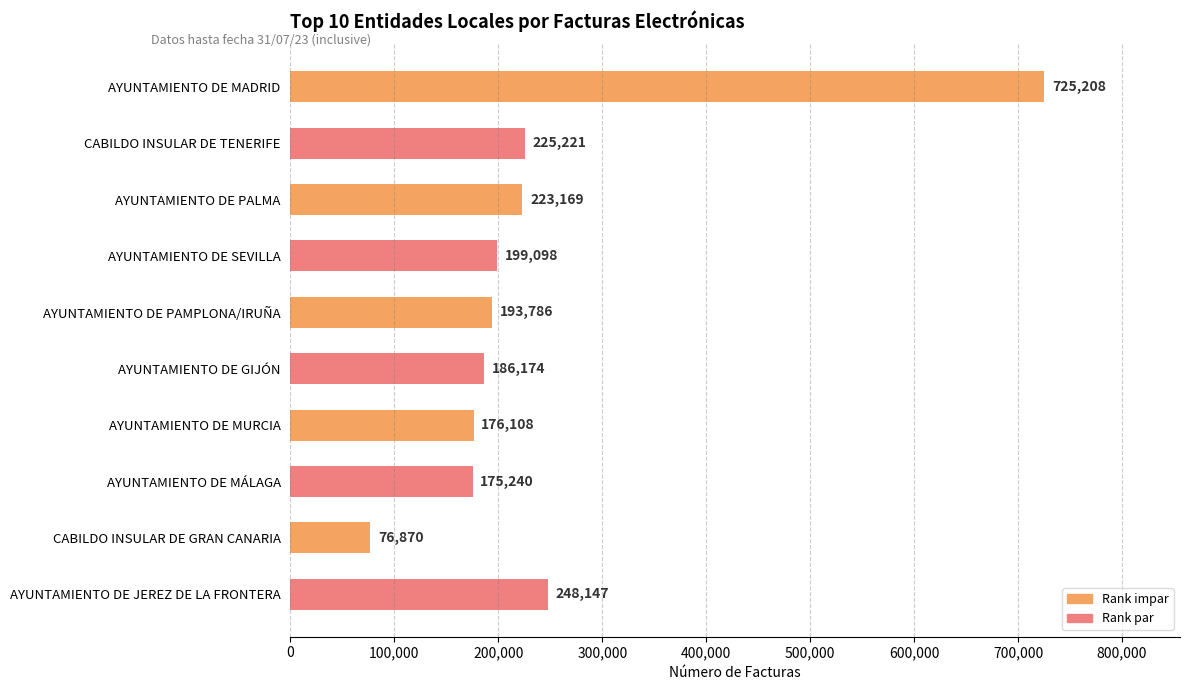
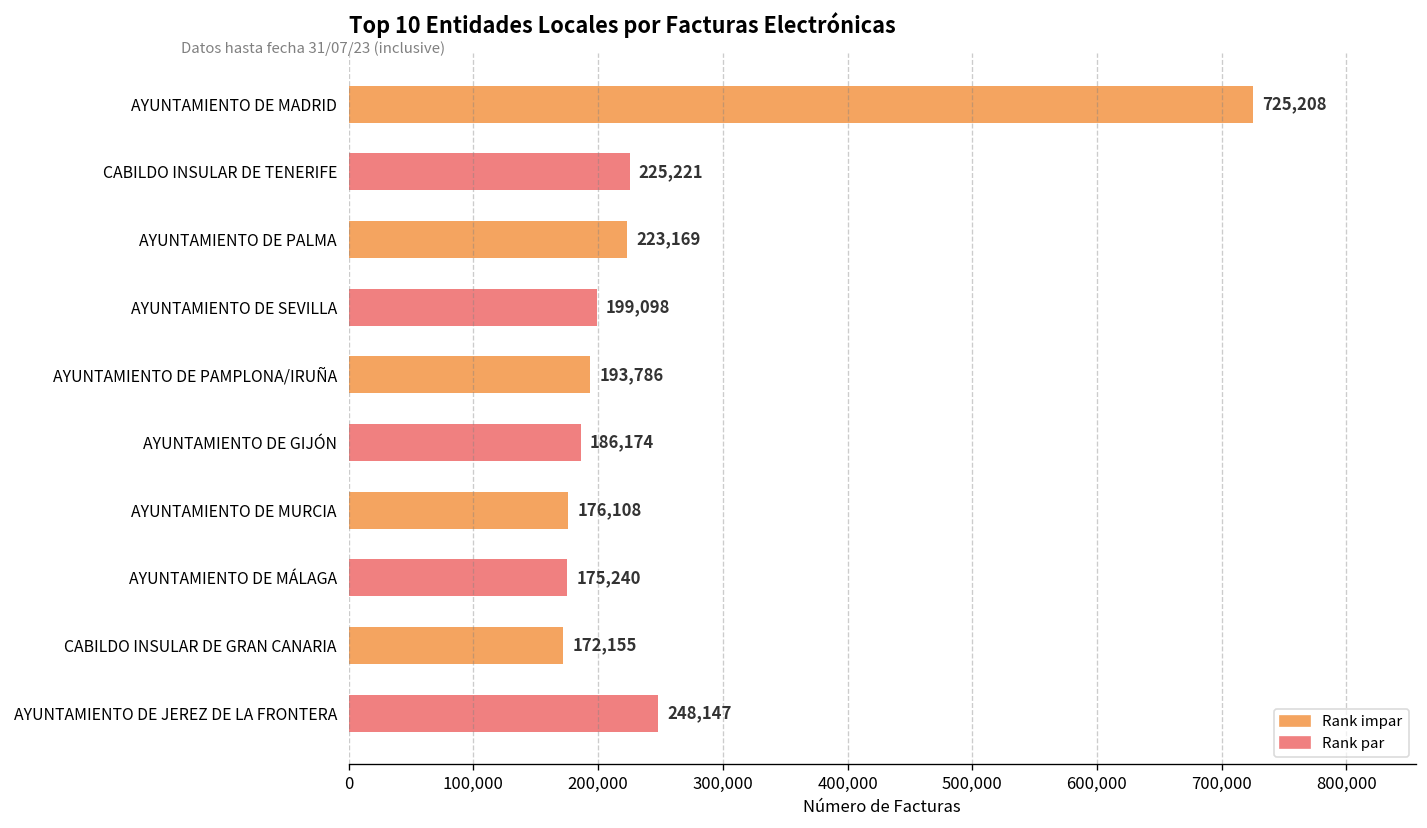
CABILDO INSULAR DE GRAN CANARIA: 76,870 -> 172,155
